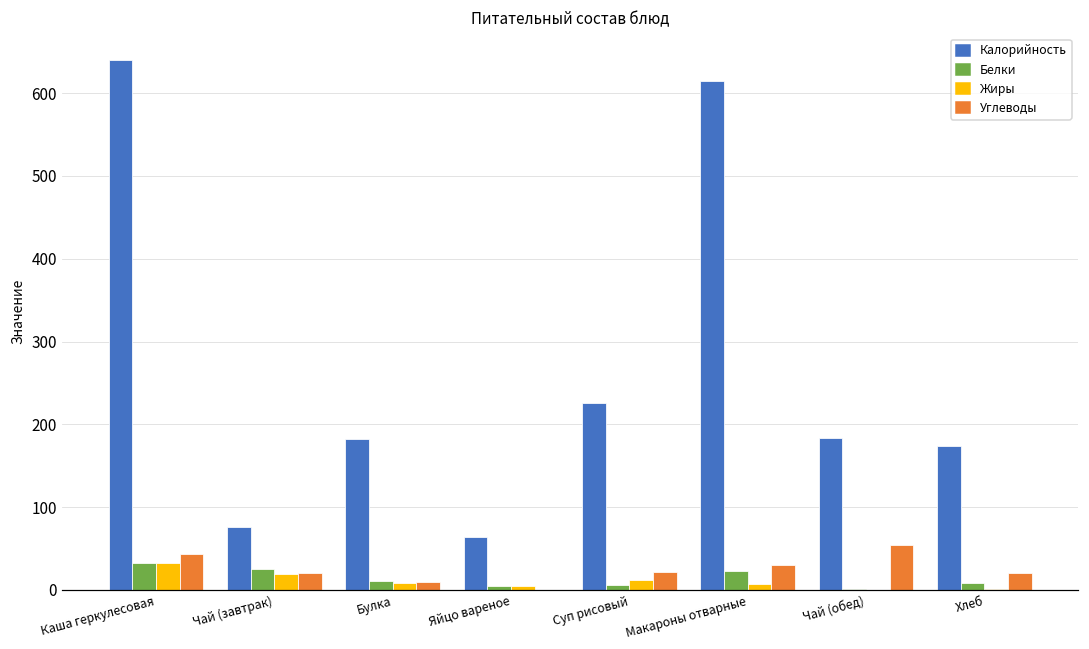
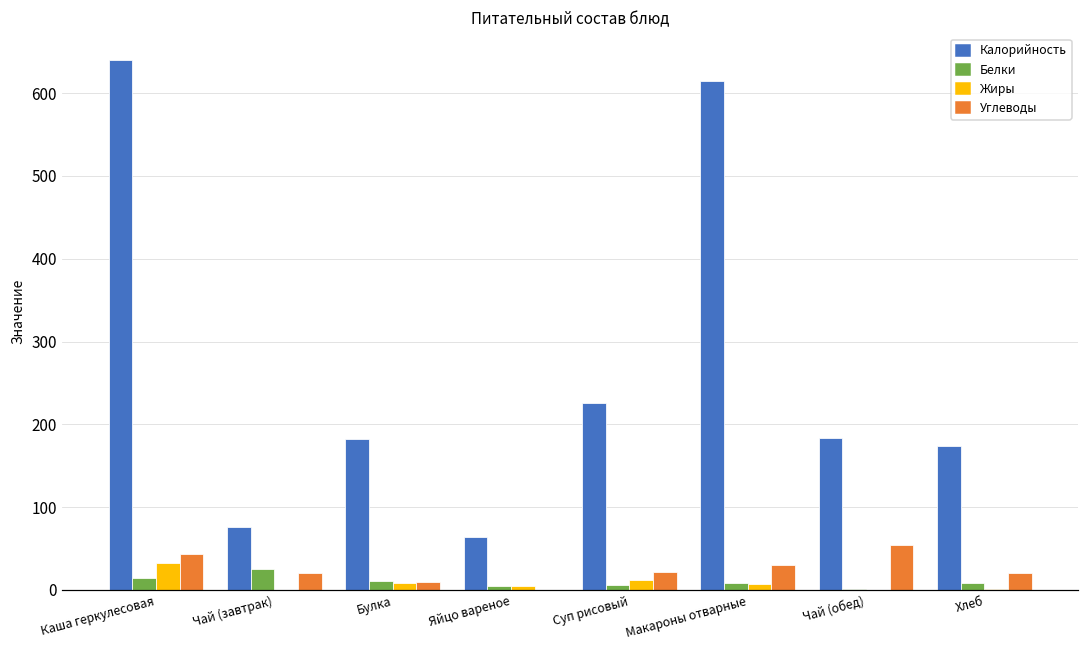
Белки, Каша геркулесовая: 30 -> 20
Жиры, Чай (завтрак): 20 -> 0
Белки, Макароны отварные: 20 -> 10
